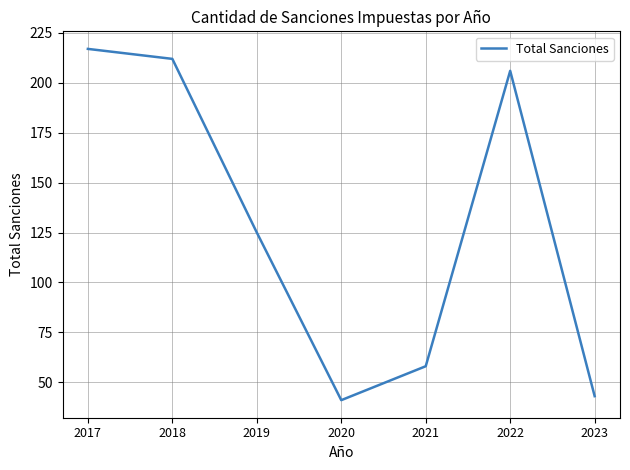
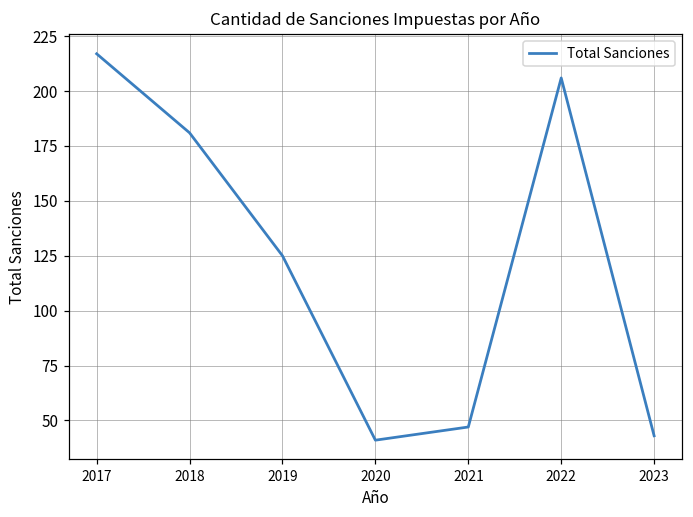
2018: 212 -> 181
2021: 58 -> 47
